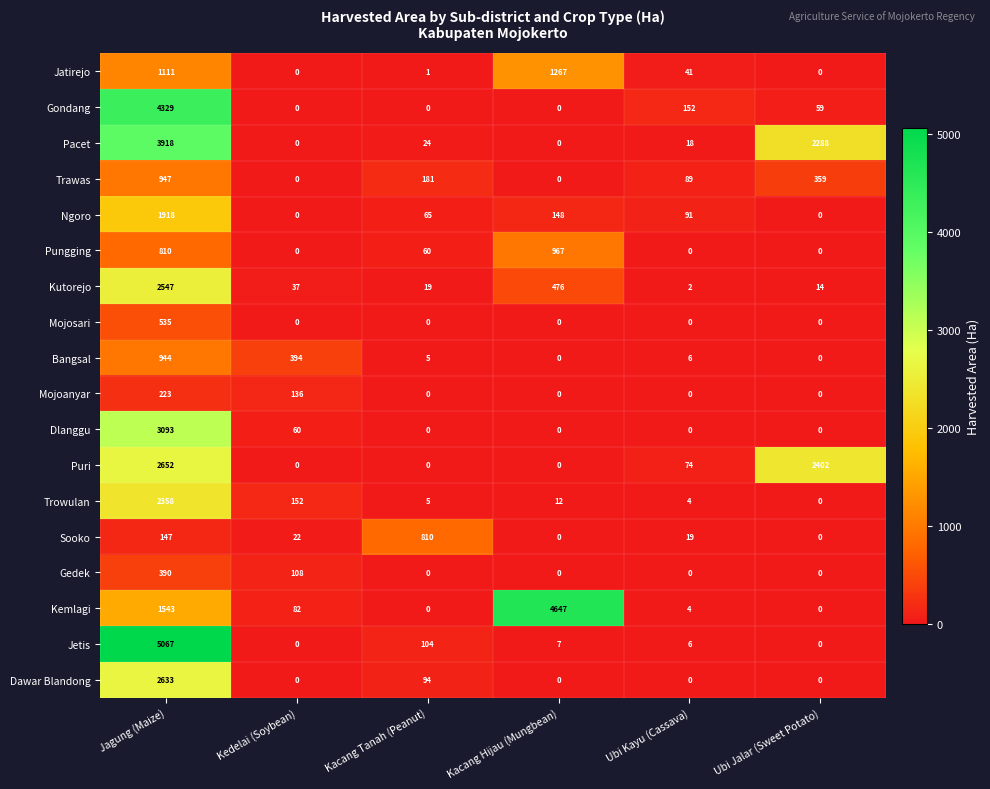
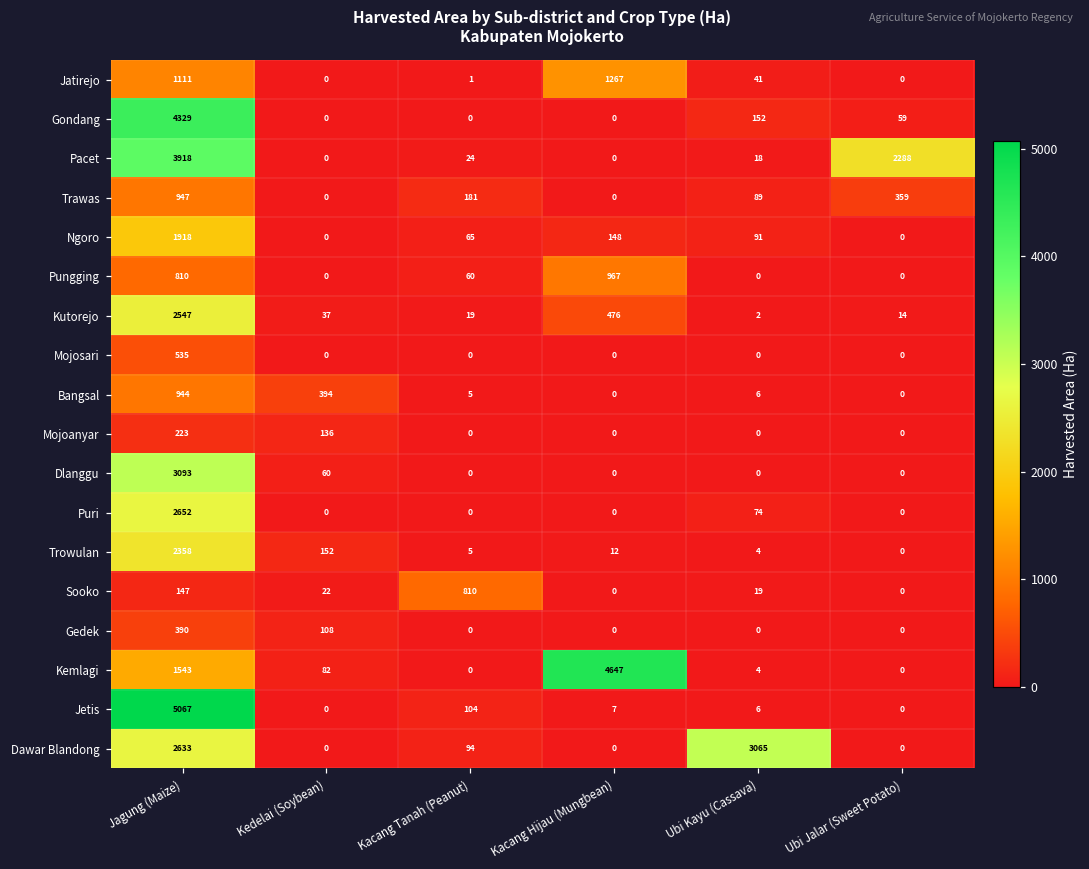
Puri, Ubi Jalar (Sweet Potato): 2402 -> 0
Dawar Blandong, Ubi Kayu (Cassava): 0 -> 3065
